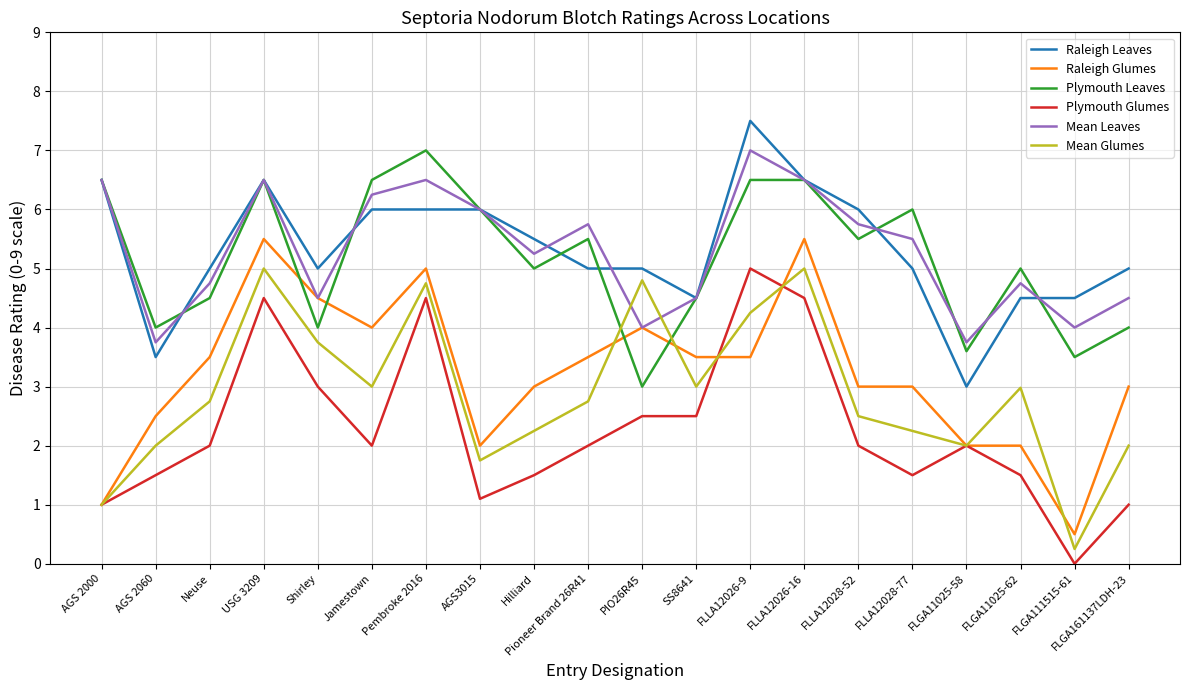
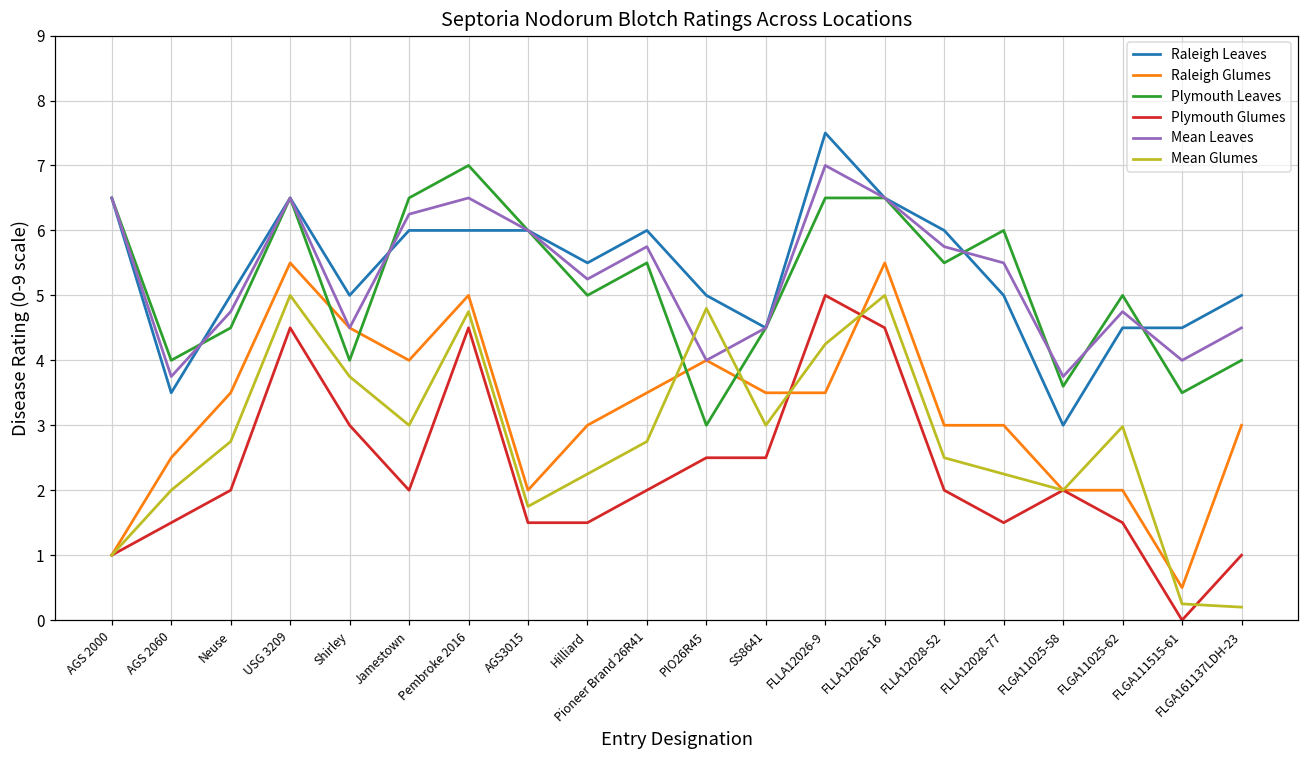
Plymouth Glumes, AGS3015: 1.1 -> 1.5
Raleigh Leaves, Pioneer Brand 26R41: 5 -> 6
Mean Glumes, FLGA161137LDH-23: 2.0 -> 0.2
